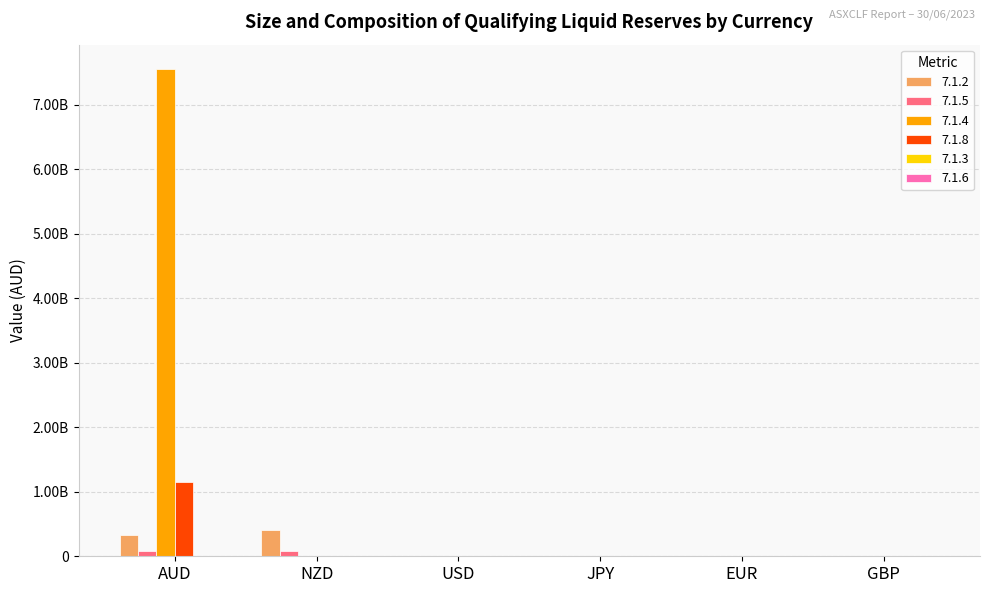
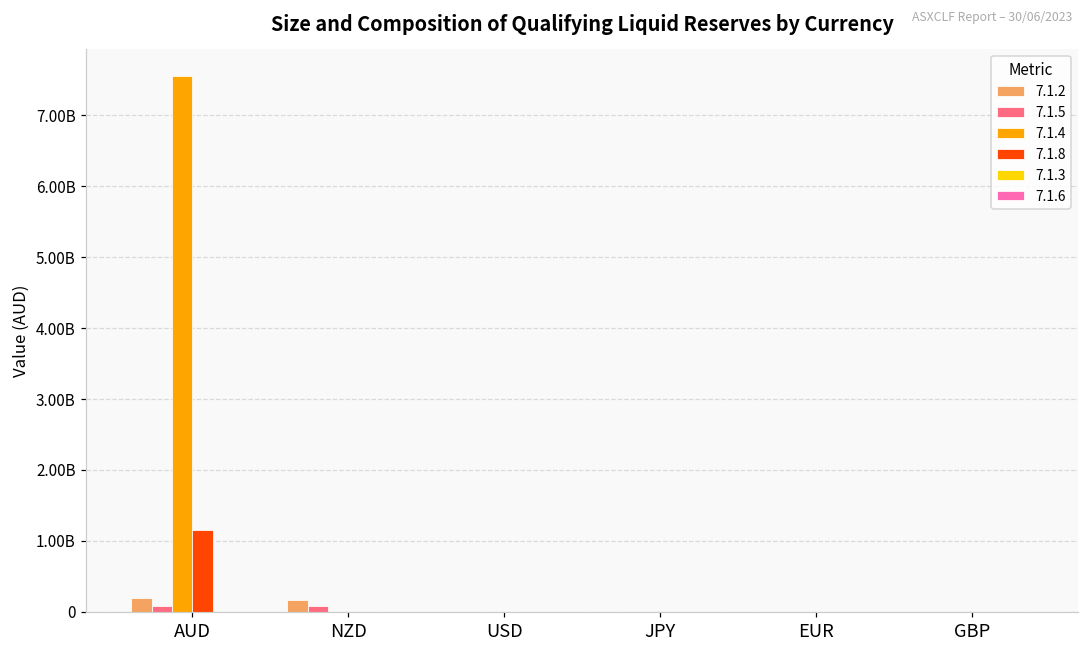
7.1.2, AUD: 300000000 -> 200000000
7.1.2, NZD: 400000000 -> 200000000
